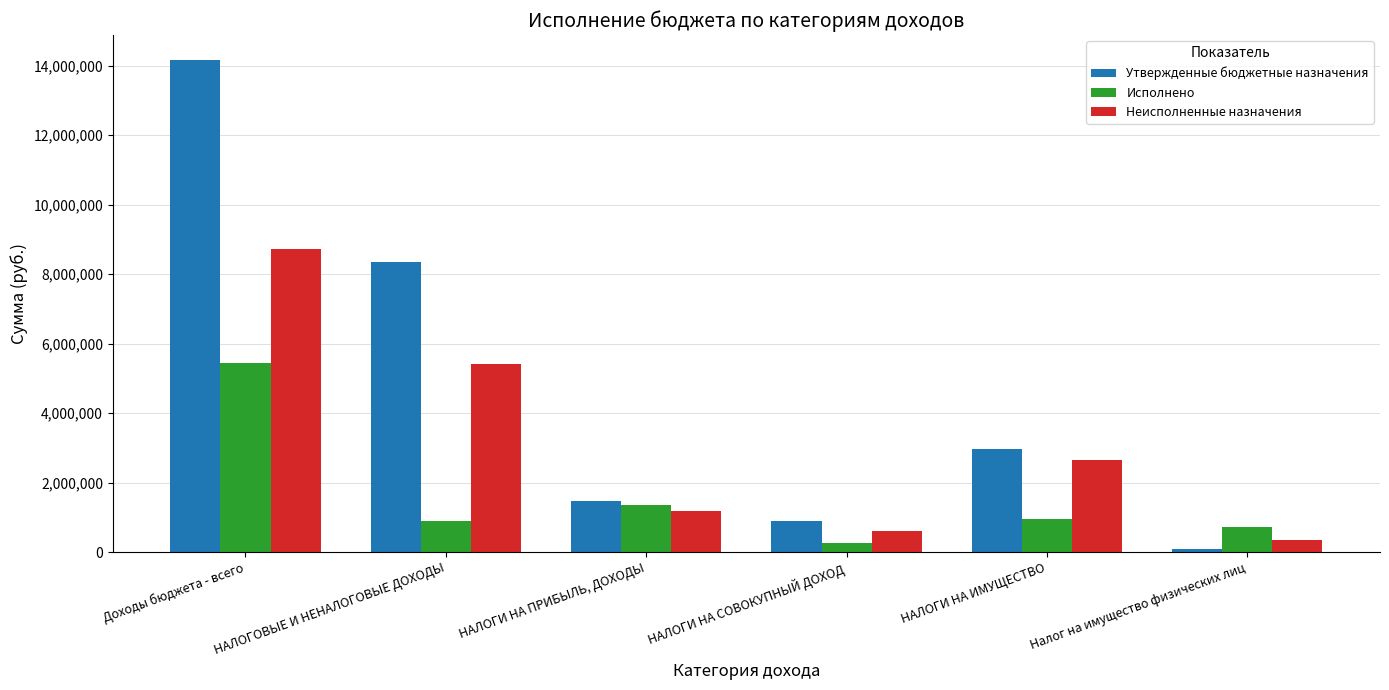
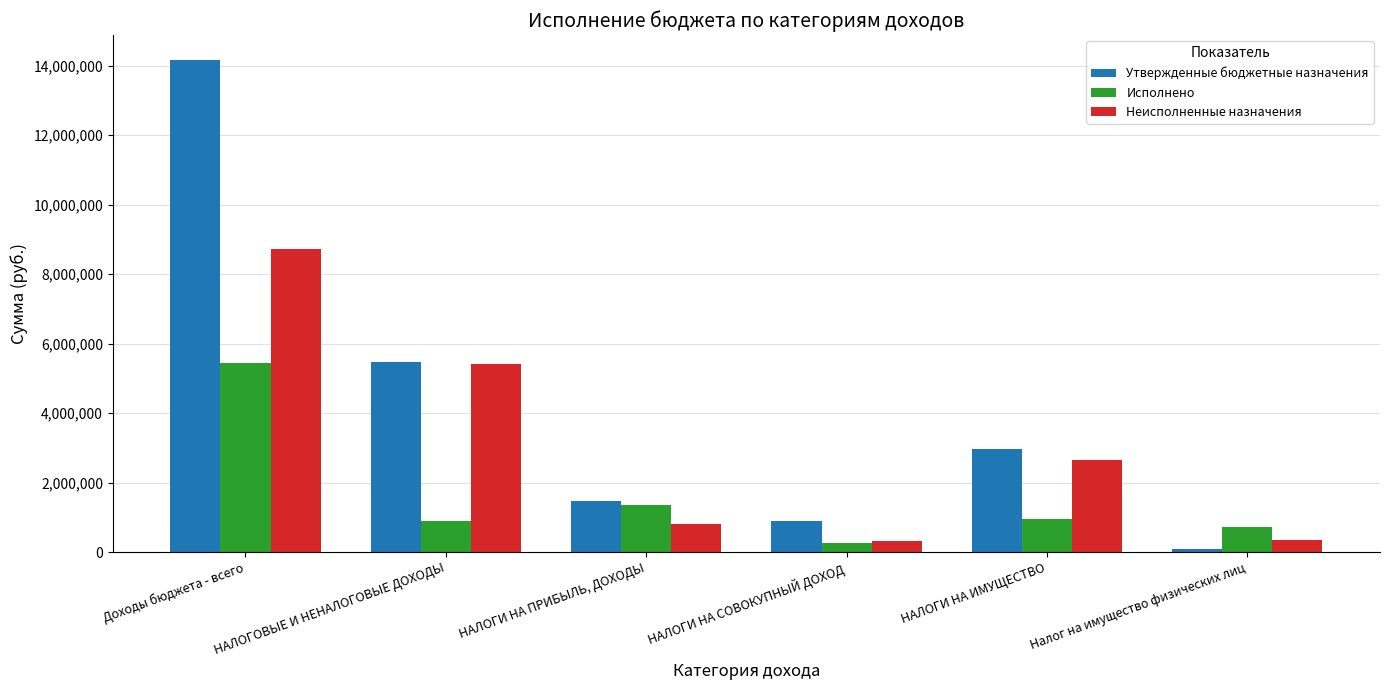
Утвержденные бюджетные назначения, НАЛОГОВЫЕ И НЕНАЛОГОВЫЕ ДОХОДЫ: 8,300,000 -> 5,500,000
Неисполненные назначения, НАЛОГИ НА ПРИБЫЛЬ, ДОХОДЫ: 1,200,000 -> 800,000
Неисполненные назначения, НАЛОГИ НА СОВОКУПНЫЙ ДОХОД: 600,000 -> 300,000
